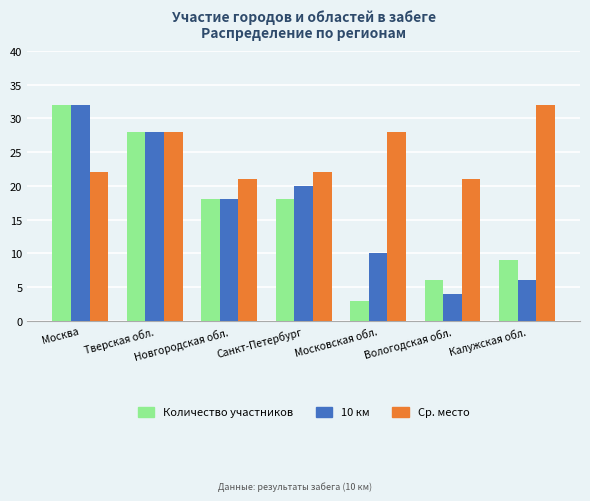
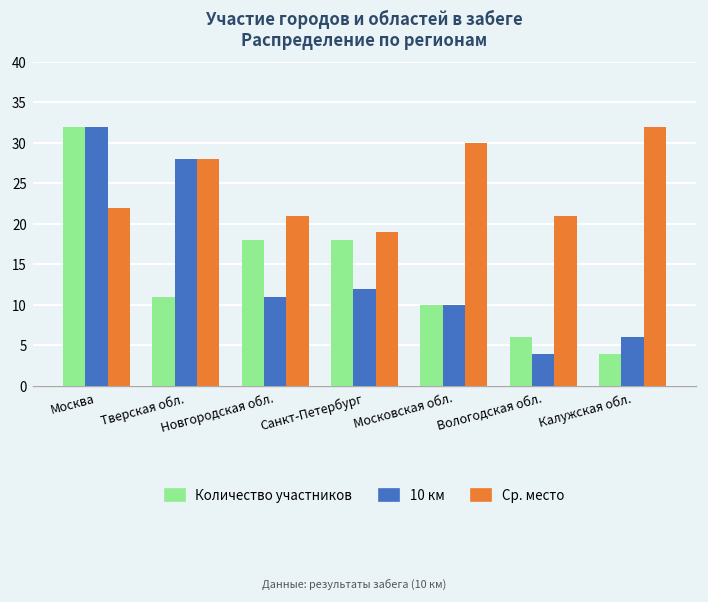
Количество участников, Тверская обл.: 28 -> 11
10 км, Новгородская обл.: 18 -> 11
10 км, Санкт-Петербург: 20 -> 12
Ср. место, Санкт-Петербург: 22 -> 19
Количество участников, Московская обл.: 3 -> 10
Ср. место, Московская обл.: 28 -> 30
Количество участников, Калужская обл.: 9 -> 4
